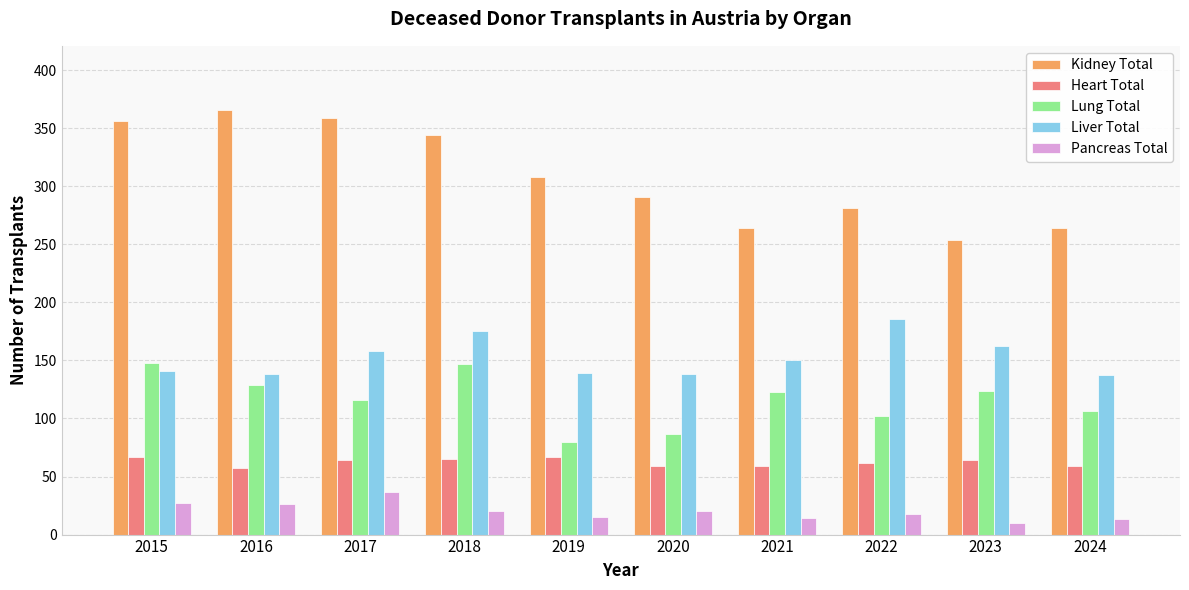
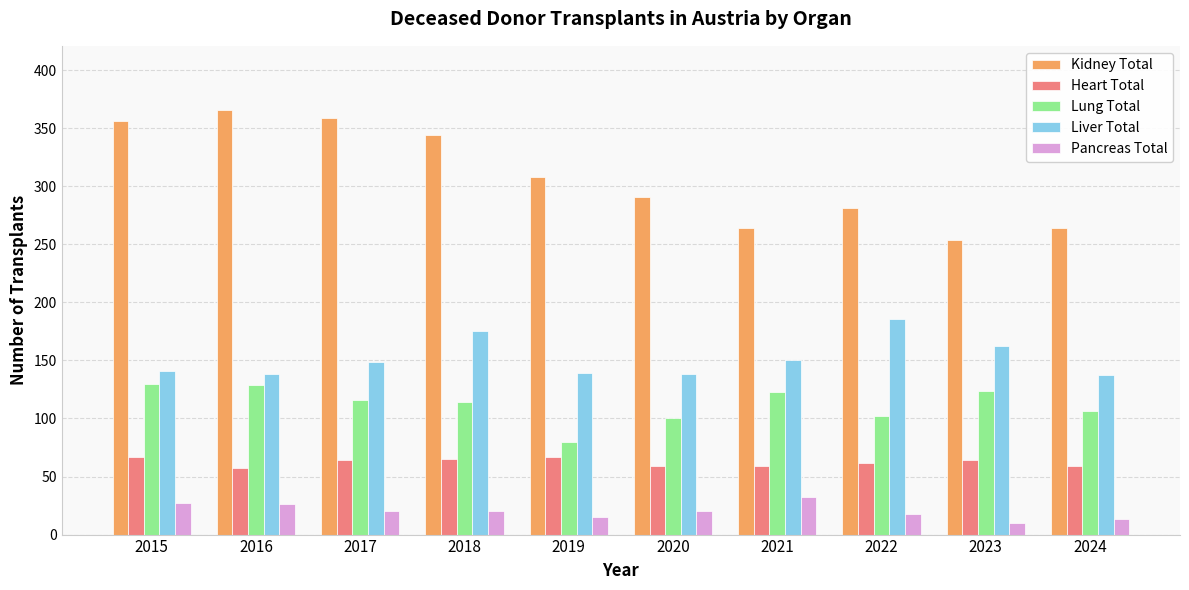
Lung Total, 2015: 148 -> 130
Liver Total, 2017: 158 -> 149
Pancreas Total, 2017: 37 -> 20
Lung Total, 2018: 147 -> 114
Lung Total, 2020: 87 -> 100
Pancreas Total, 2021: 14 -> 32
